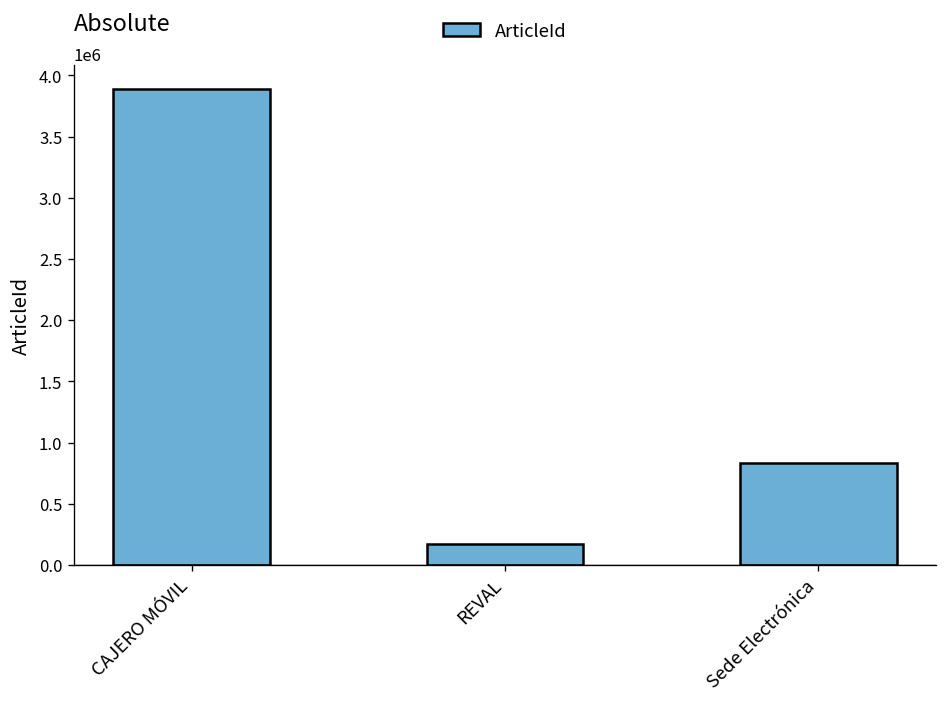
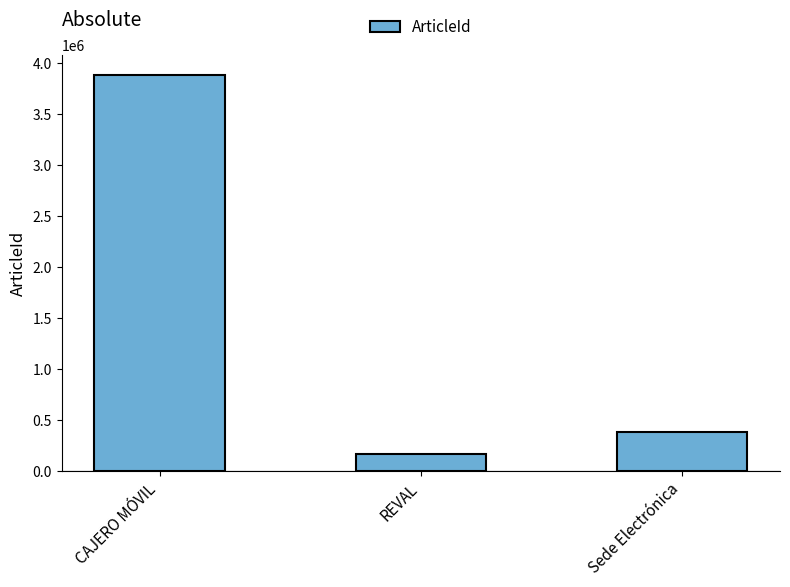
Sede Electrónica: 830000 -> 390000
